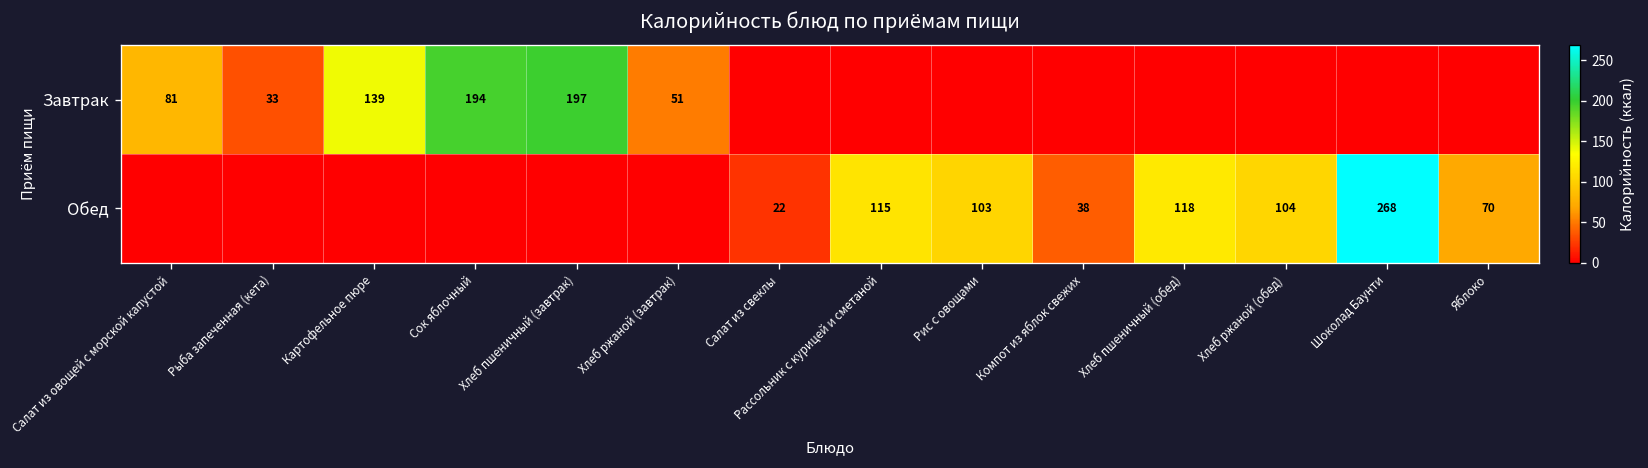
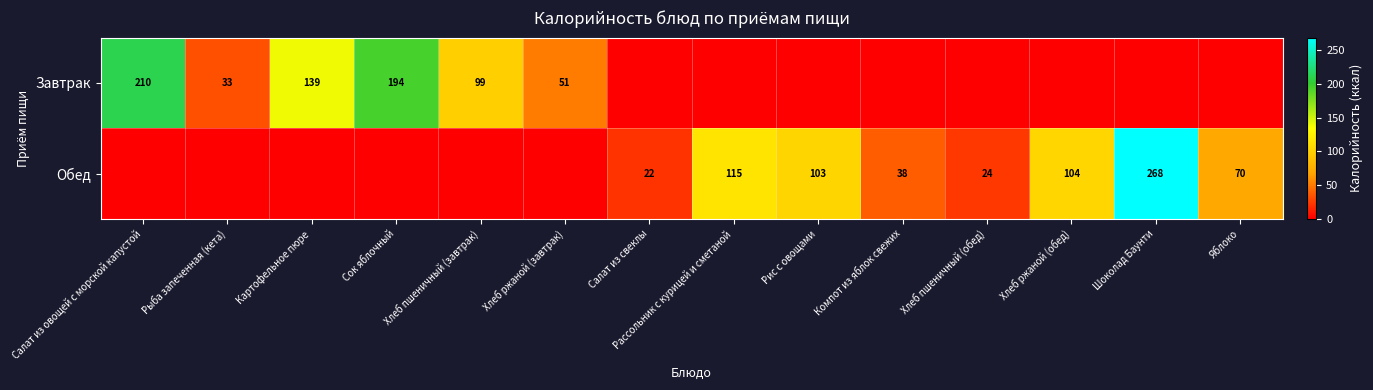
Завтрак, Салат из овощей с морской капустой: 81 -> 210
Завтрак, Хлеб пшеничный (завтрак): 197 -> 99
Обед, Хлеб пшеничный (обед): 118 -> 24
